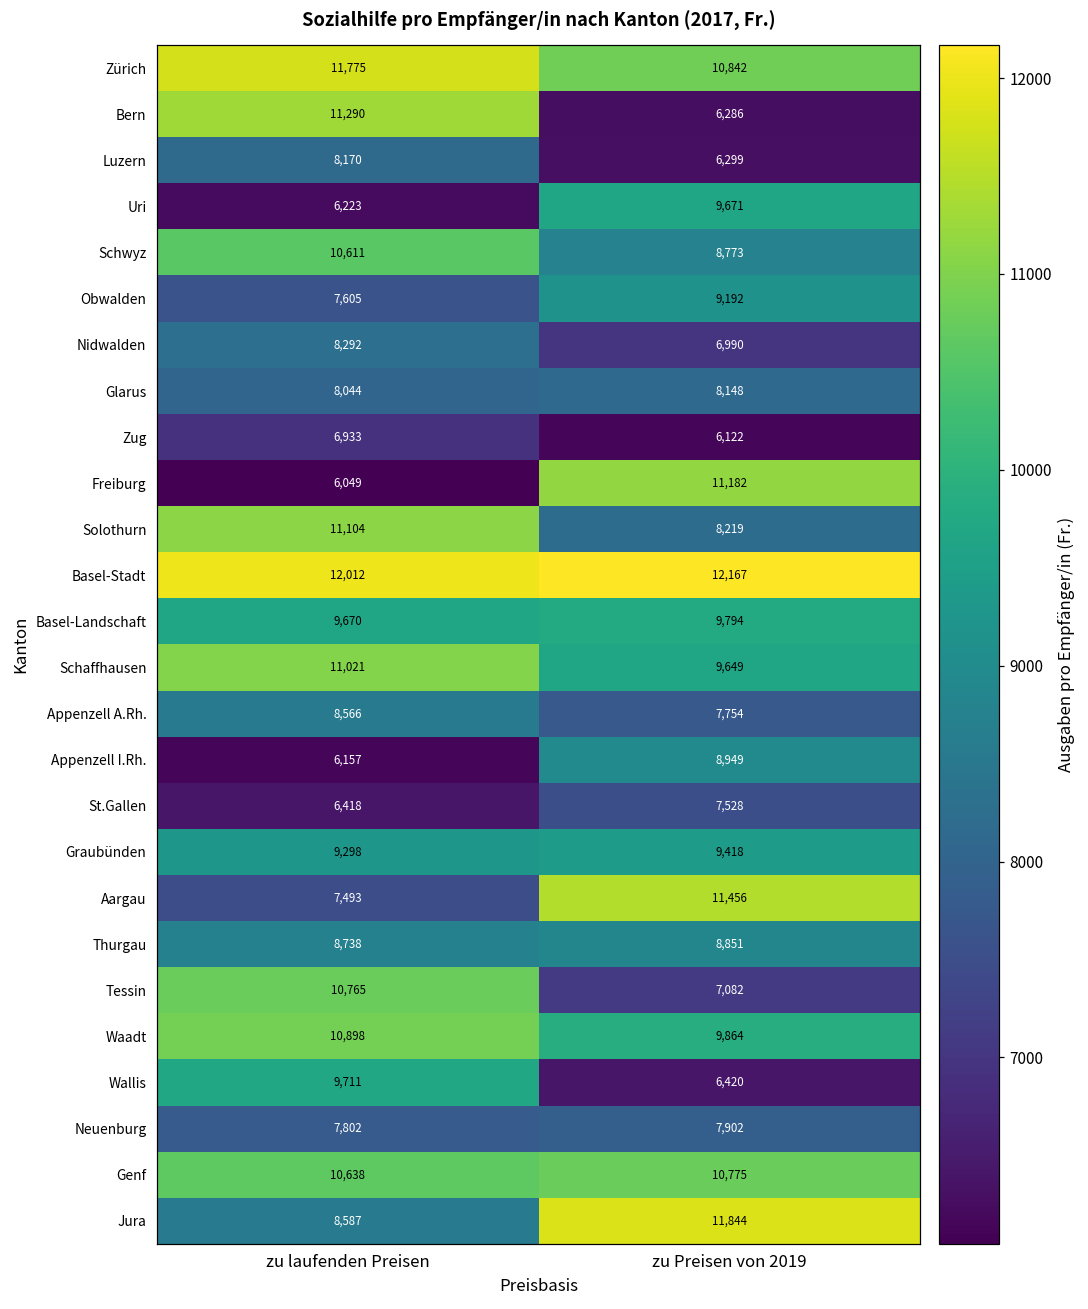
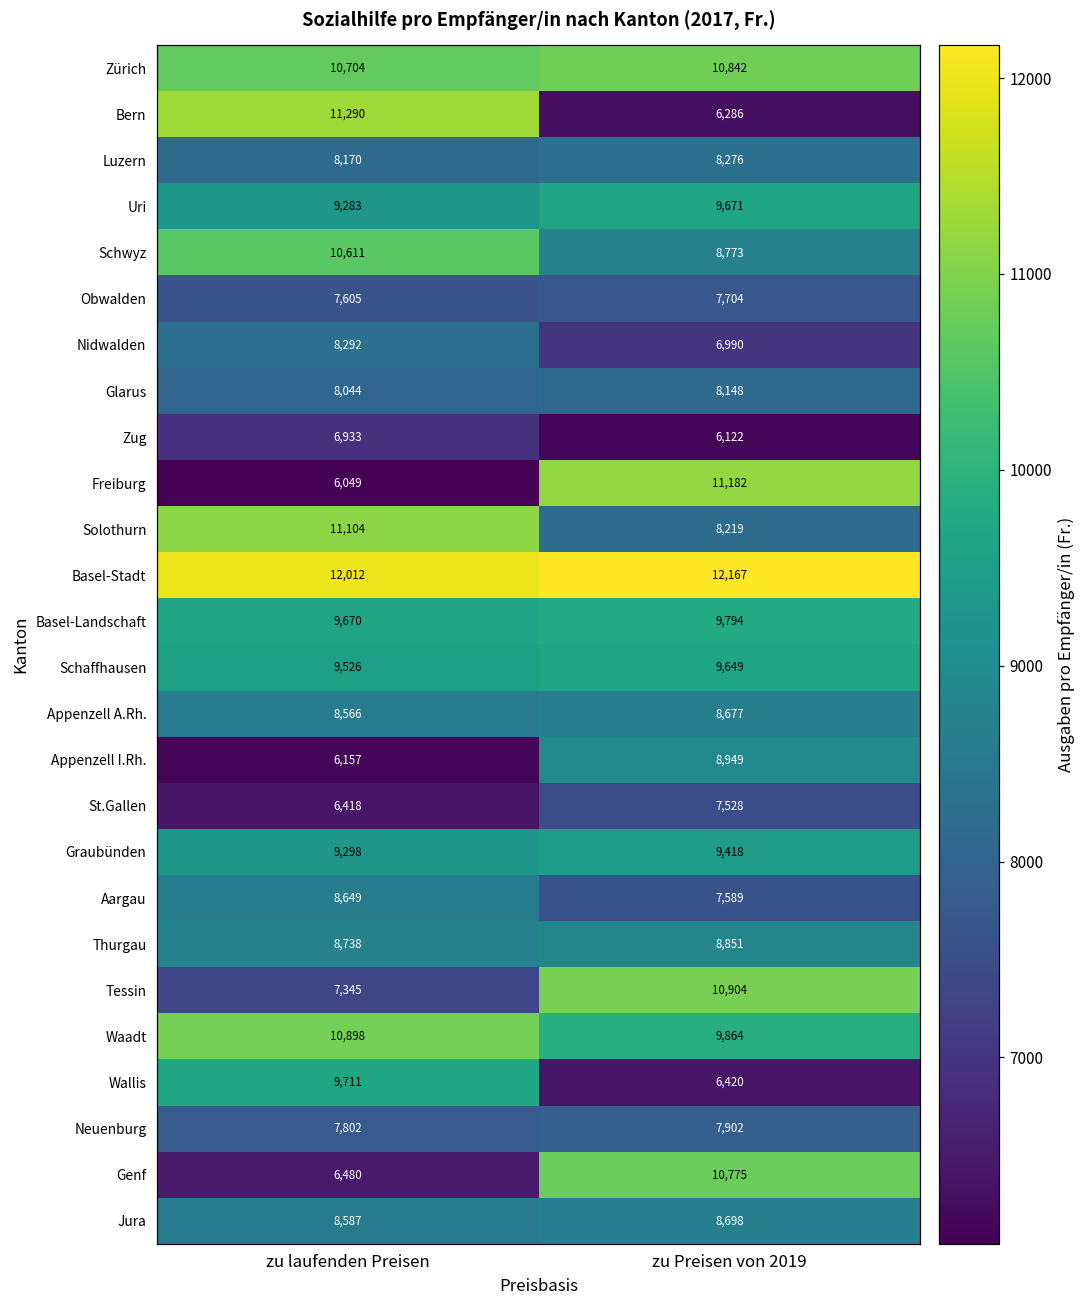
Zürich, zu laufenden Preisen: 11,775 -> 10,704
Luzern, zu Preisen von 2019: 6,299 -> 8,276
Uri, zu laufenden Preisen: 6,223 -> 9,283
Obwalden, zu Preisen von 2019: 9,192 -> 7,704
Schaffhausen, zu laufenden Preisen: 11,021 -> 9,526
Appenzell A.Rh., zu Preisen von 2019: 7,754 -> 8,677
Aargau, zu laufenden Preisen: 7,493 -> 8,649
Aargau, zu Preisen von 2019: 11,456 -> 7,589
Tessin, zu laufenden Preisen: 10,765 -> 7,345
Tessin, zu Preisen von 2019: 7,082 -> 10,904
Genf, zu laufenden Preisen: 10,638 -> 6,480
Jura, zu Preisen von 2019: 11,844 -> 8,698
